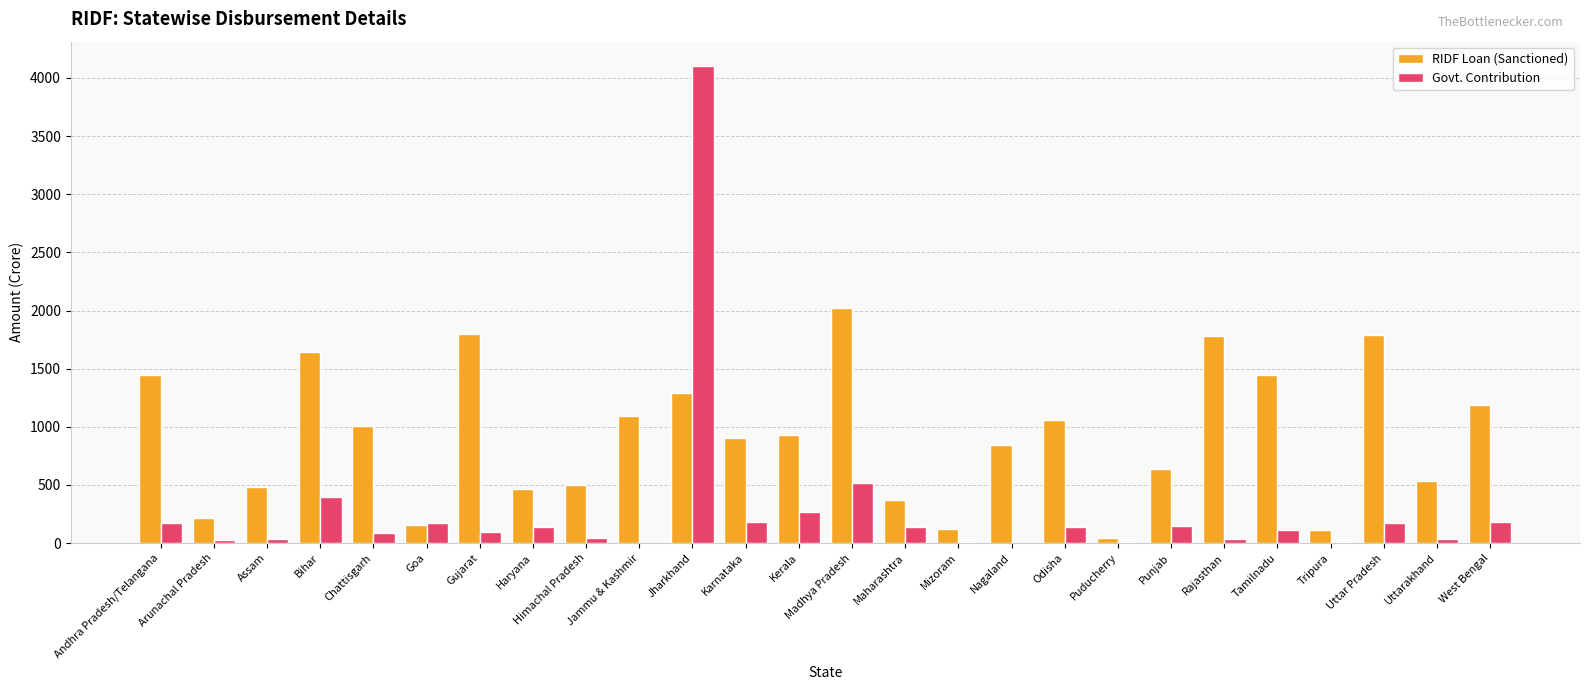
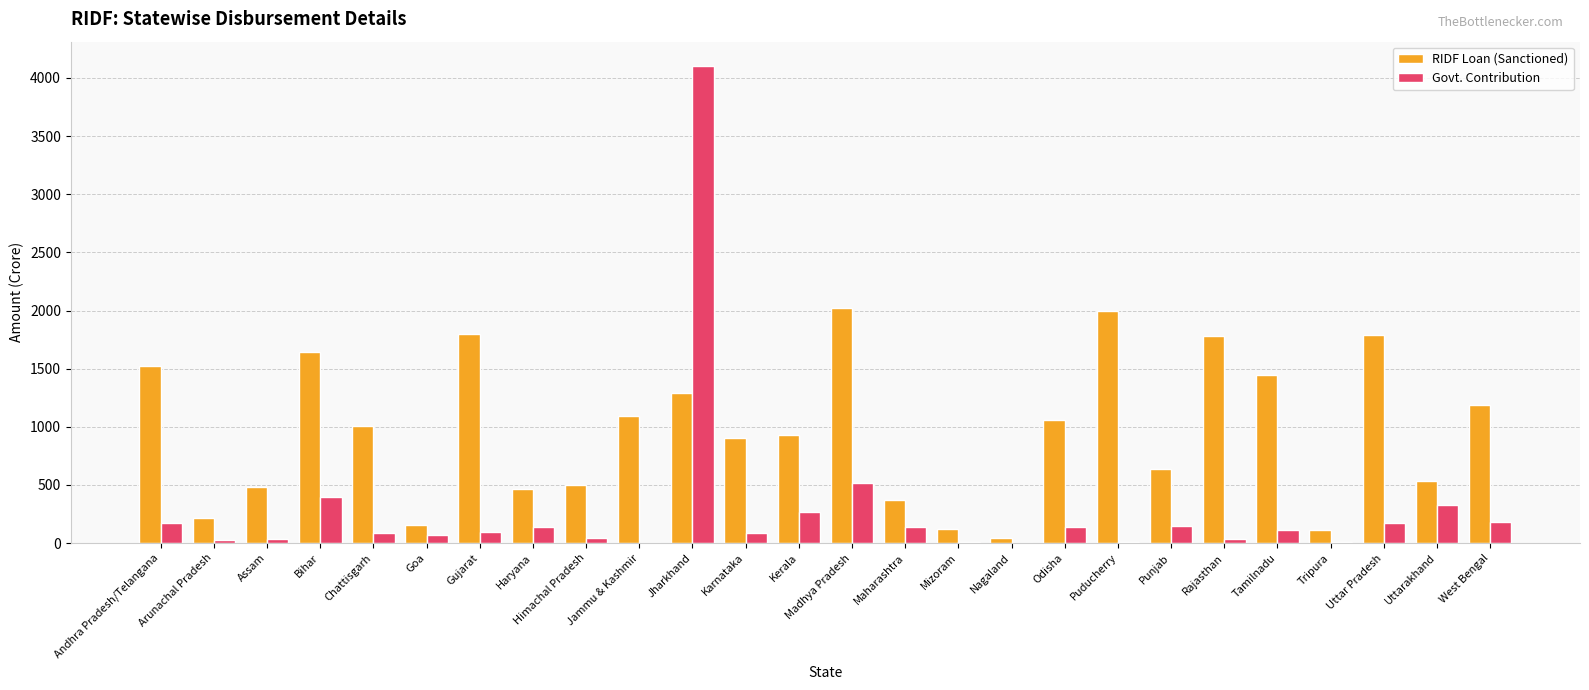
RIDF Loan (Sanctioned), Andhra Pradesh/Telangana: 1450 -> 1530
Govt. Contribution, Goa: 170 -> 70
Govt. Contribution, Karnataka: 180 -> 90
RIDF Loan (Sanctioned), Nagaland: 840 -> 40
RIDF Loan (Sanctioned), Puducherry: 40 -> 2000
Govt. Contribution, Uttarakhand: 40 -> 330
